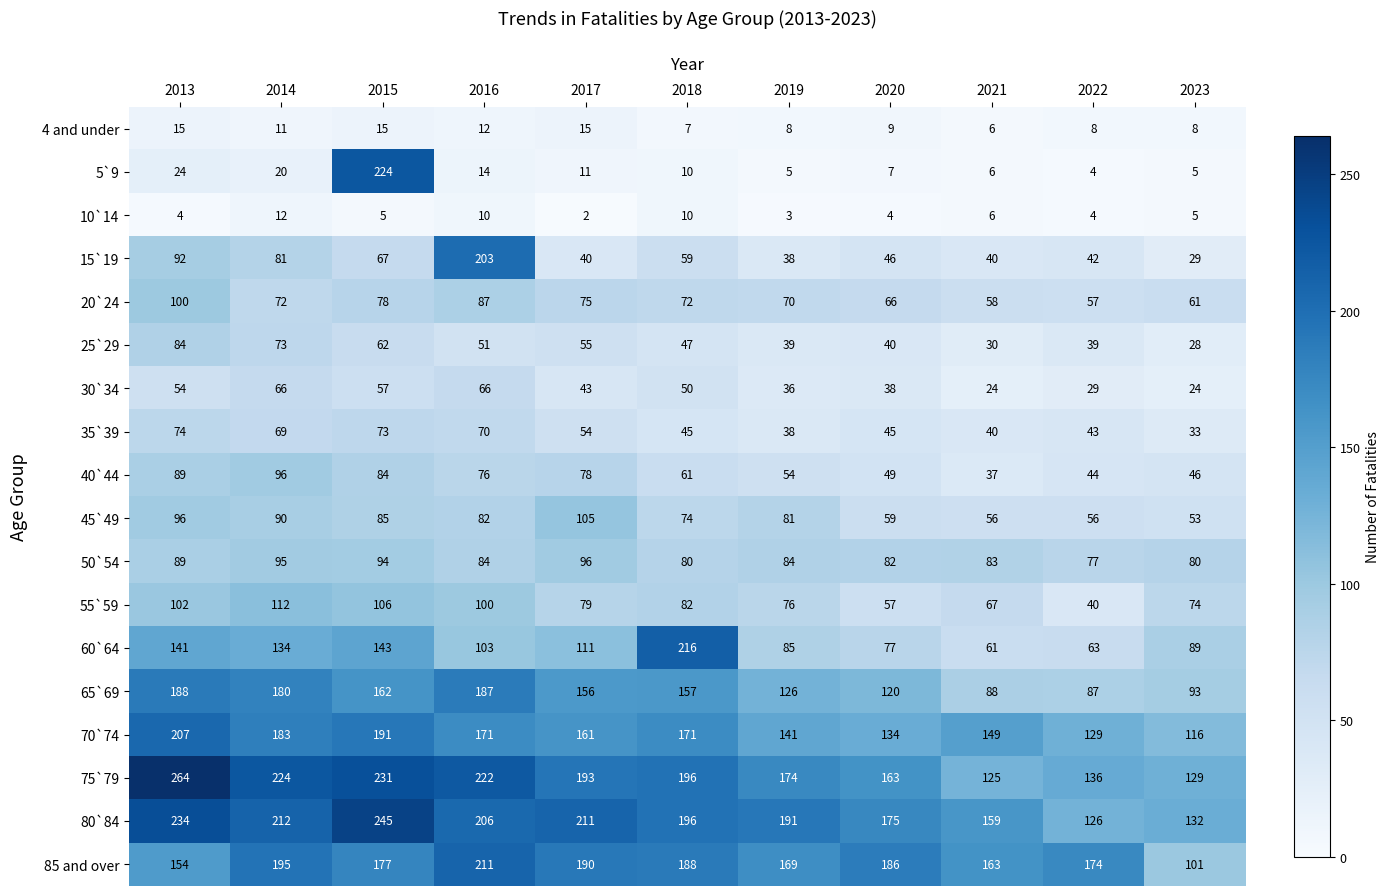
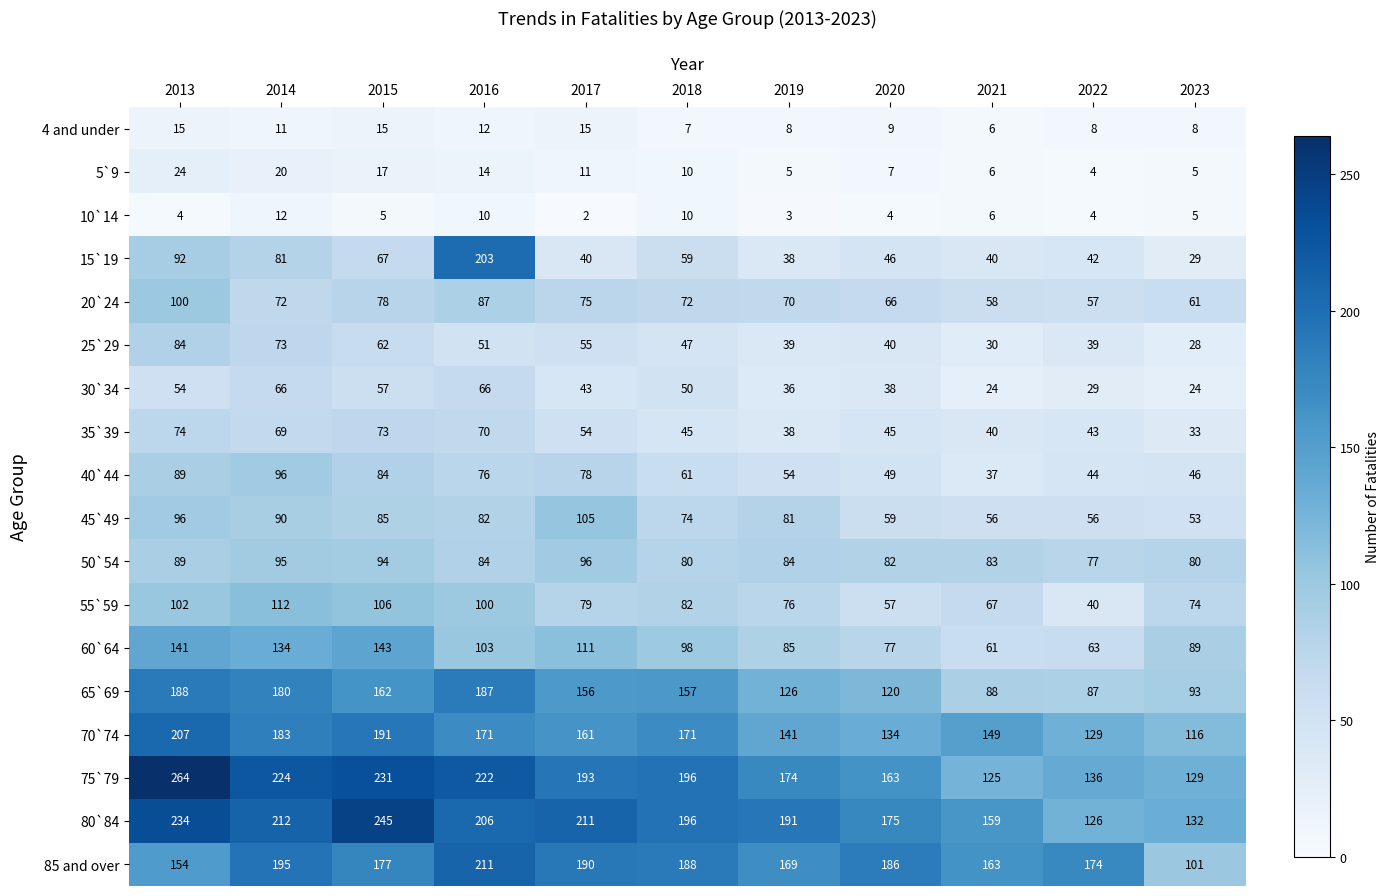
5`9, 2015: 224 -> 17
60`64, 2018: 216 -> 98
